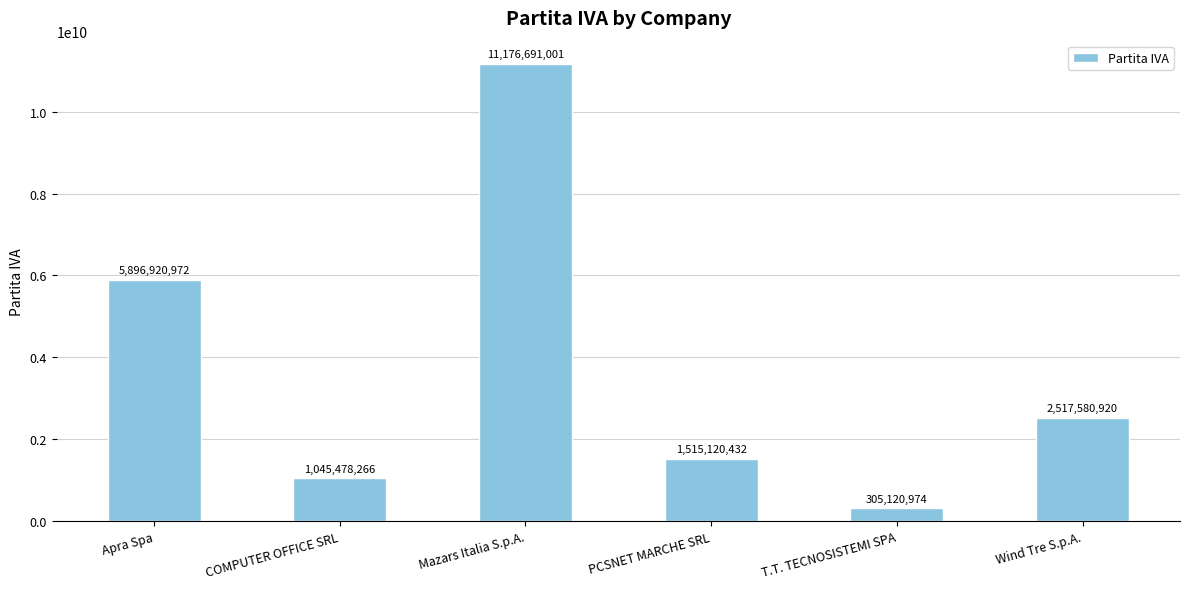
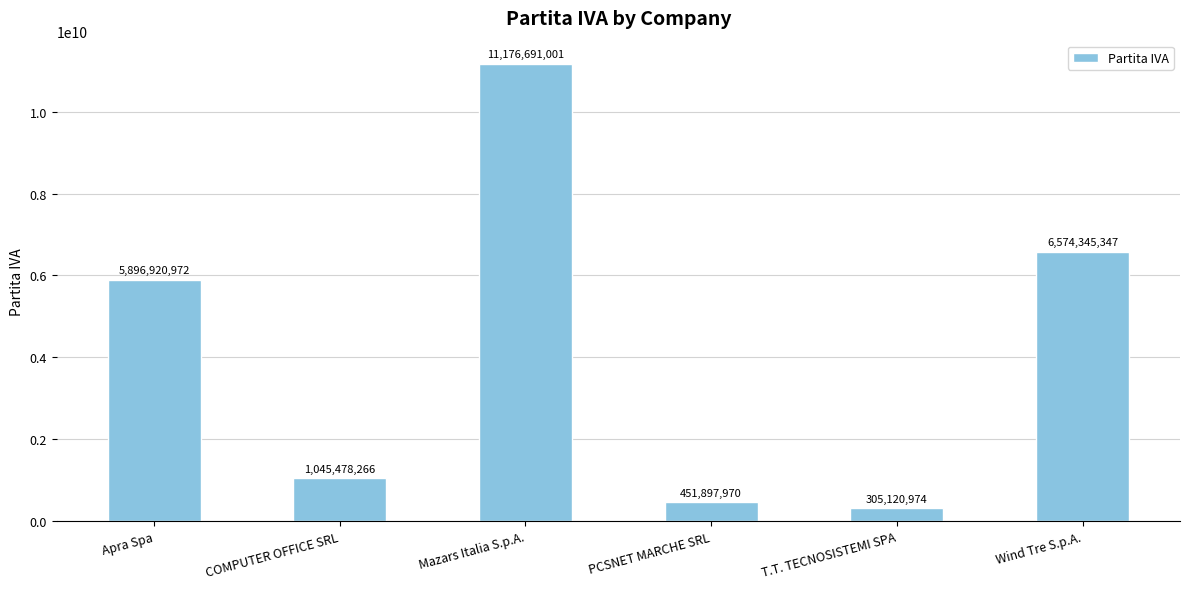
PCSNET MARCHE SRL: 1,515,120,432 -> 451,897,970
Wind Tre S.p.A.: 2,517,580,920 -> 6,574,345,347
